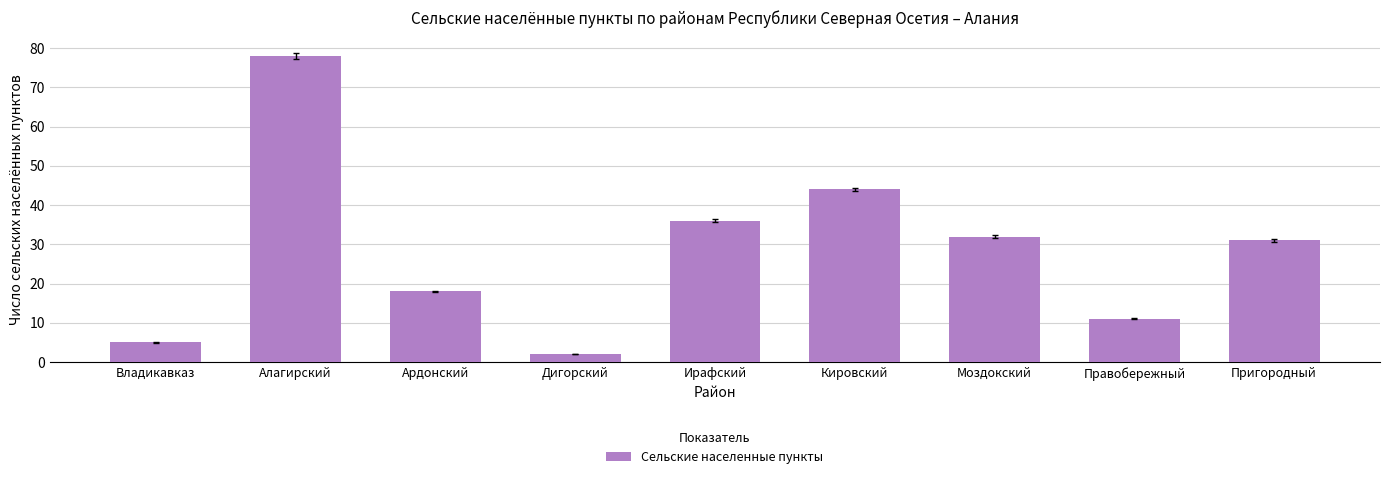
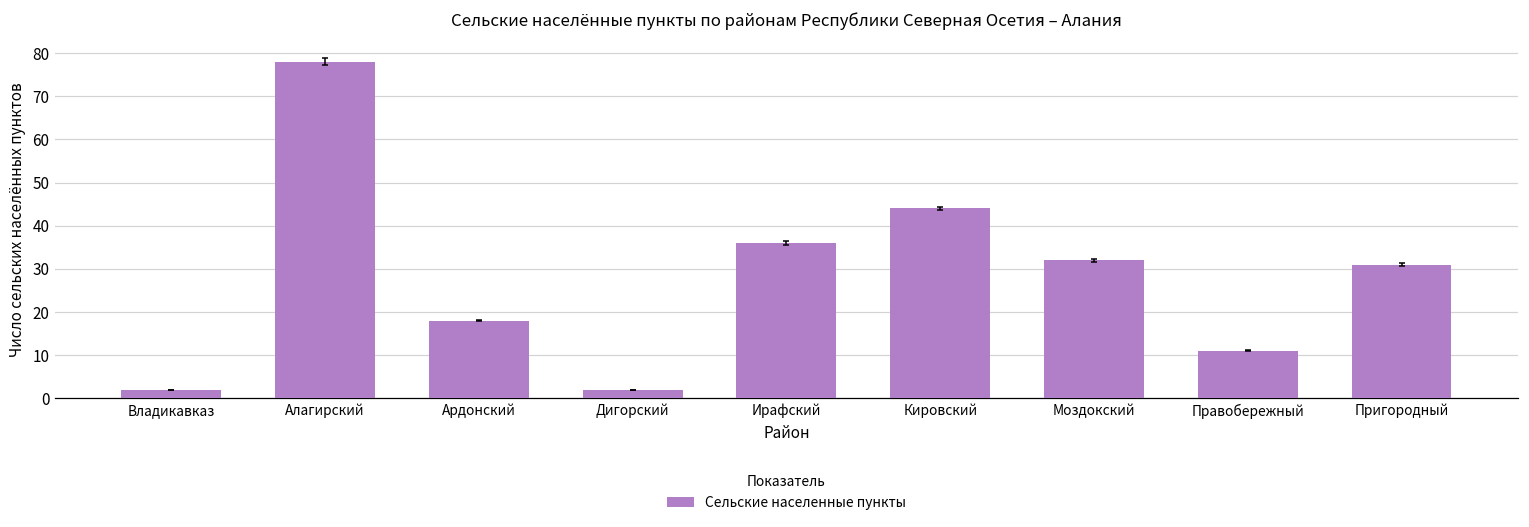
Сельские населенные пункты, Владикавказ: 5 -> 2
